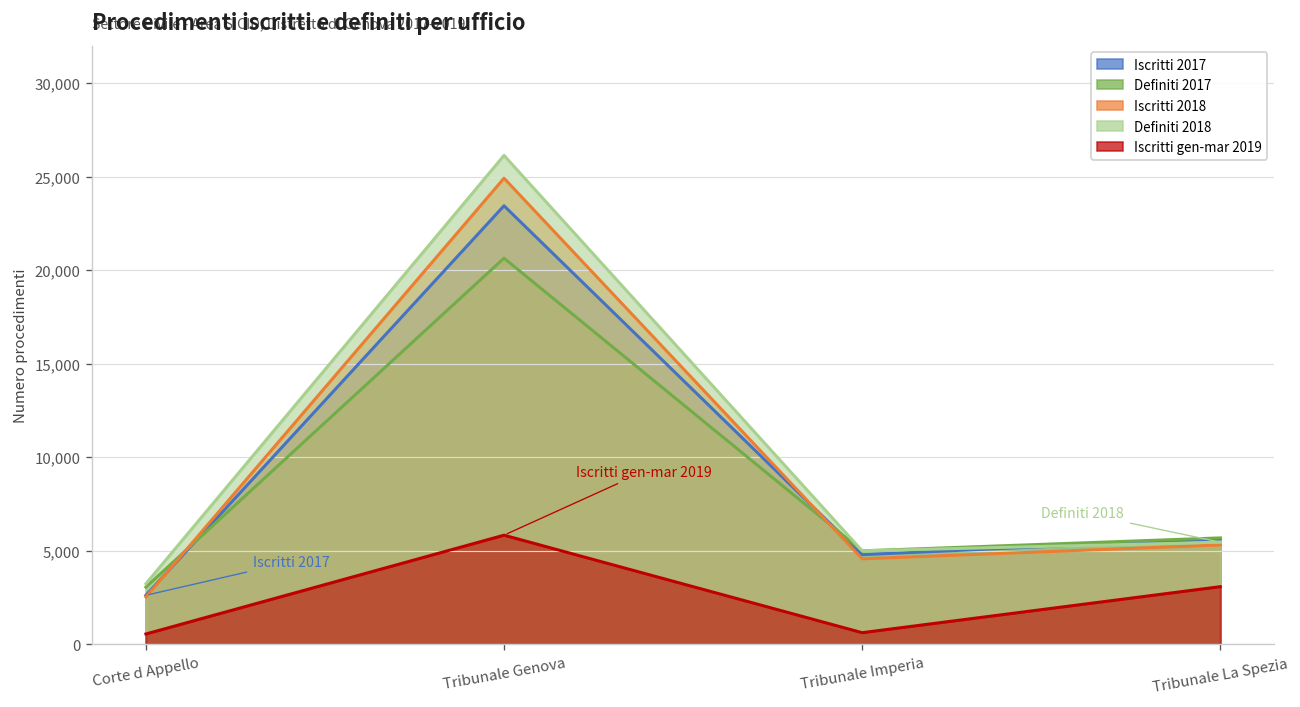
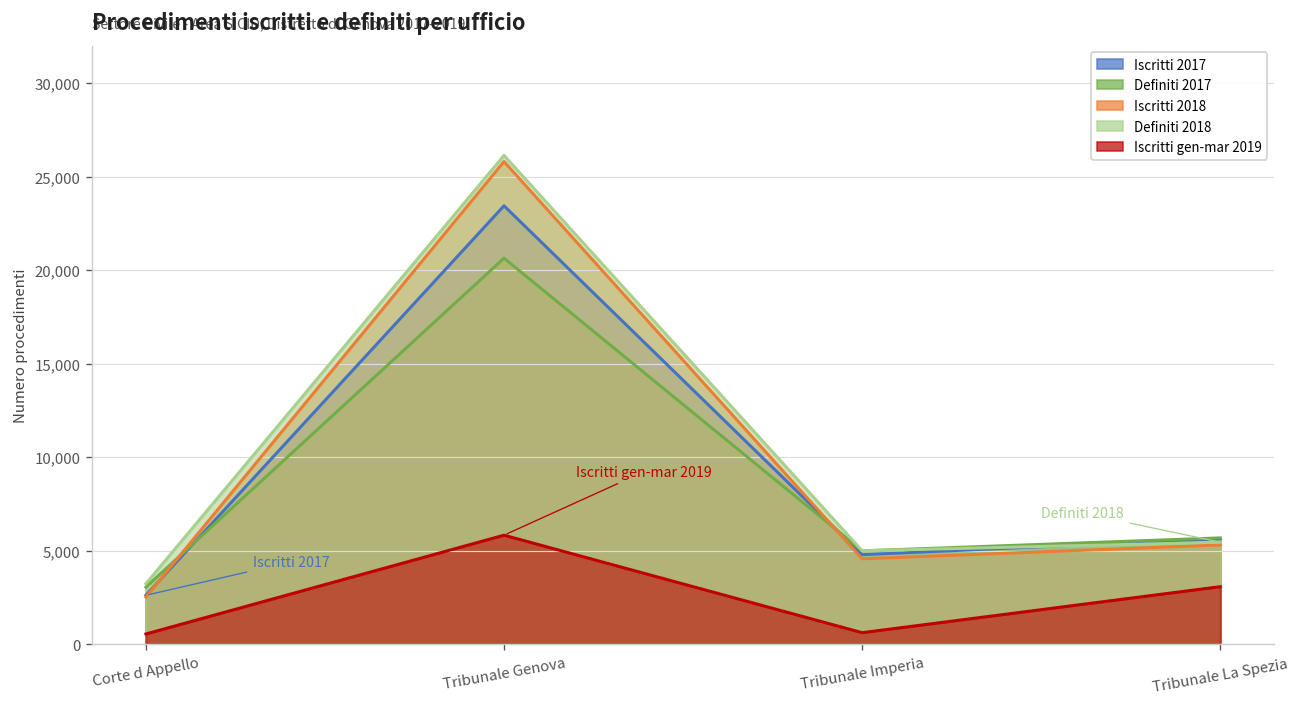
Iscritti 2018, Tribunale Genova: 24,900 -> 25,800
